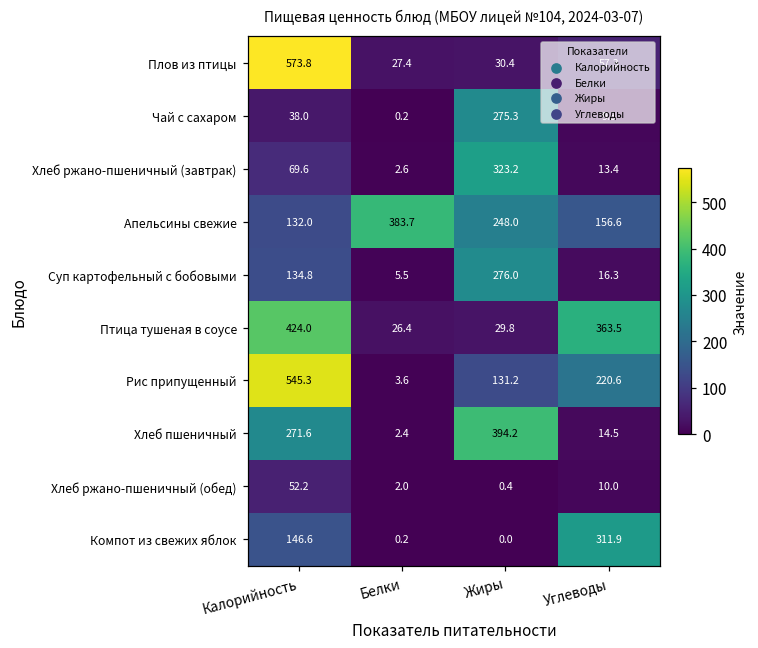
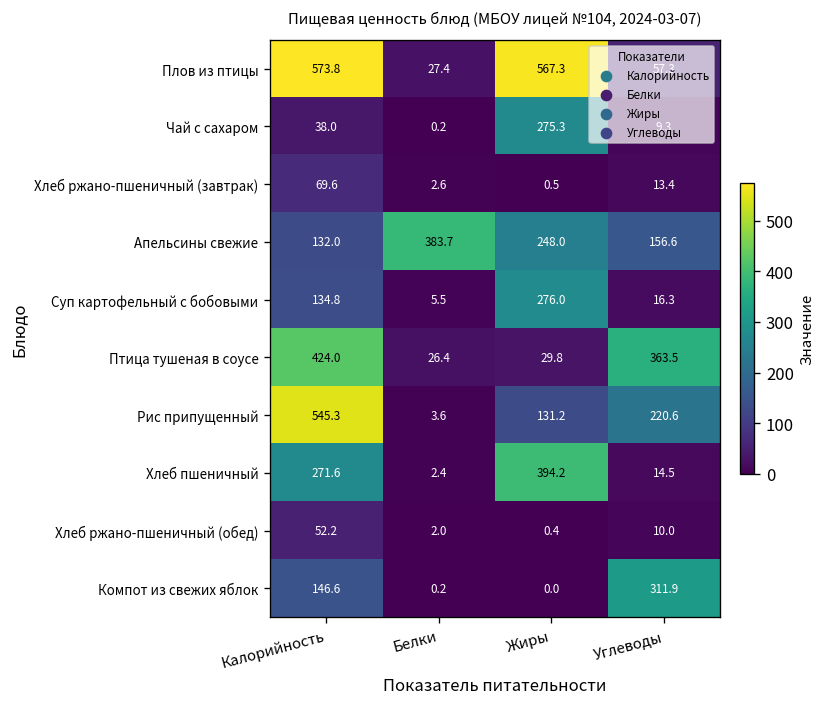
Плов из птицы, Жиры: 30.4 -> 567.3
Хлеб ржано-пшеничный (завтрак), Жиры: 323.2 -> 0.5
